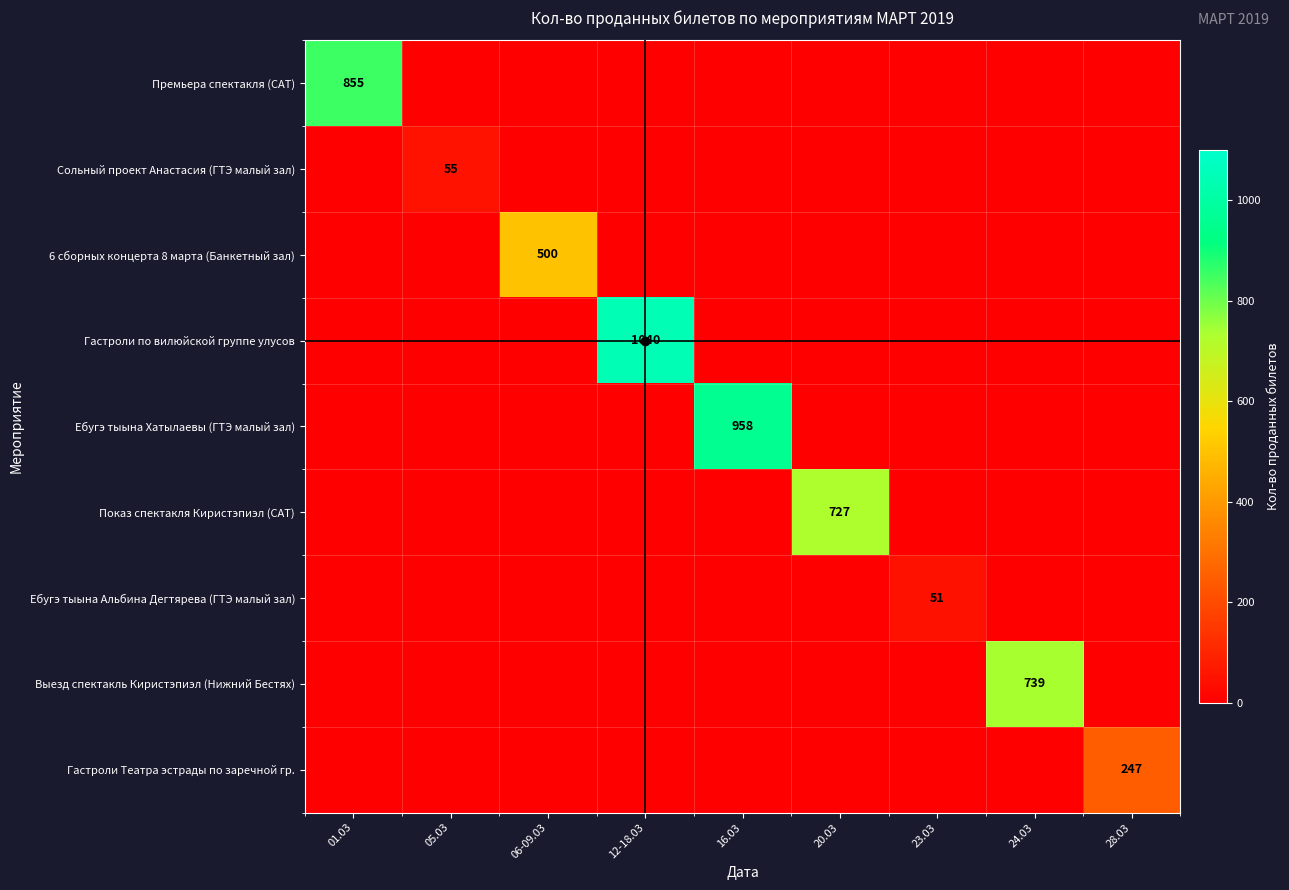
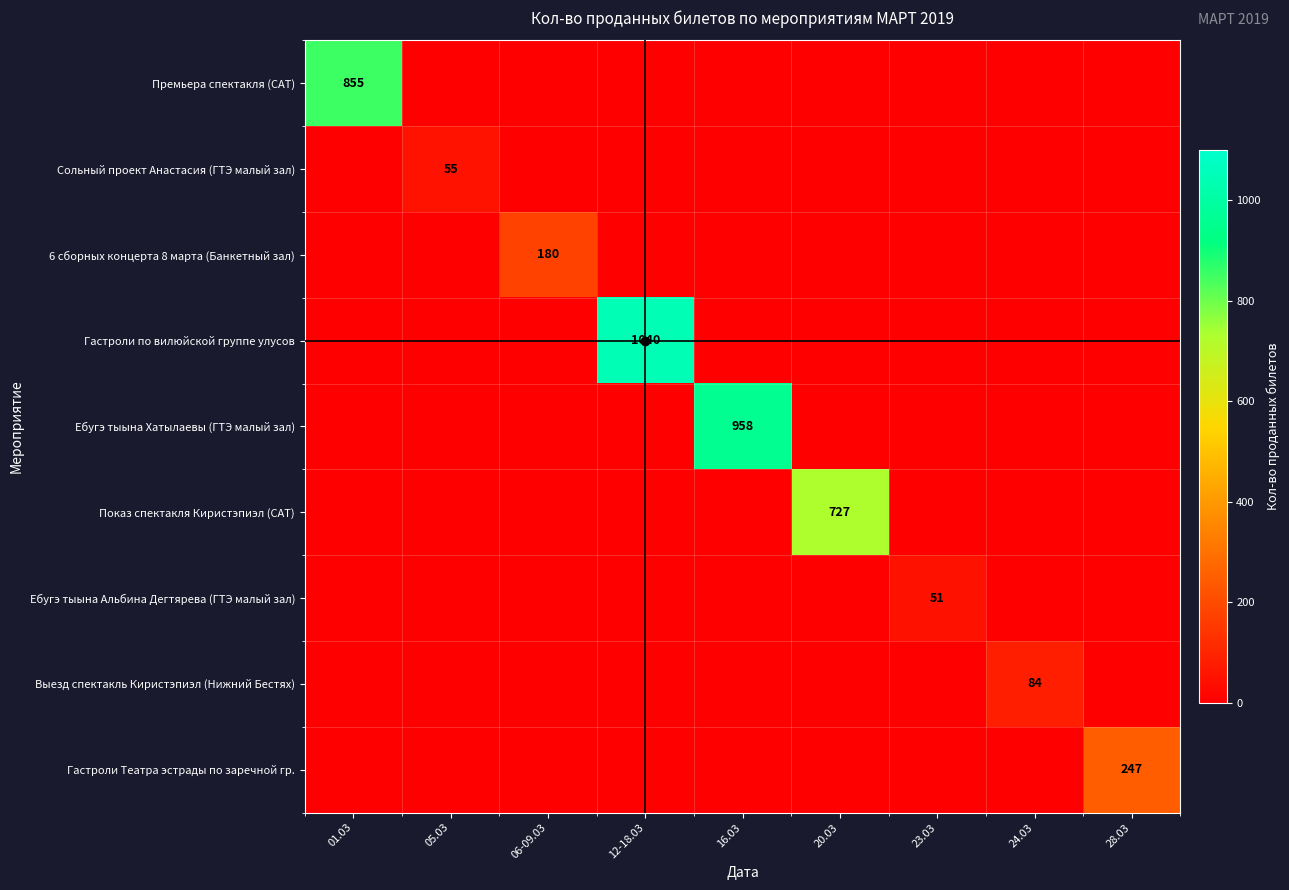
6 сборных концерта 8 марта (Банкетный зал), 06-09.03: 500 -> 180
Выезд спектакль Киристэпиэл (Нижний Бестях), 24.03: 739 -> 84
